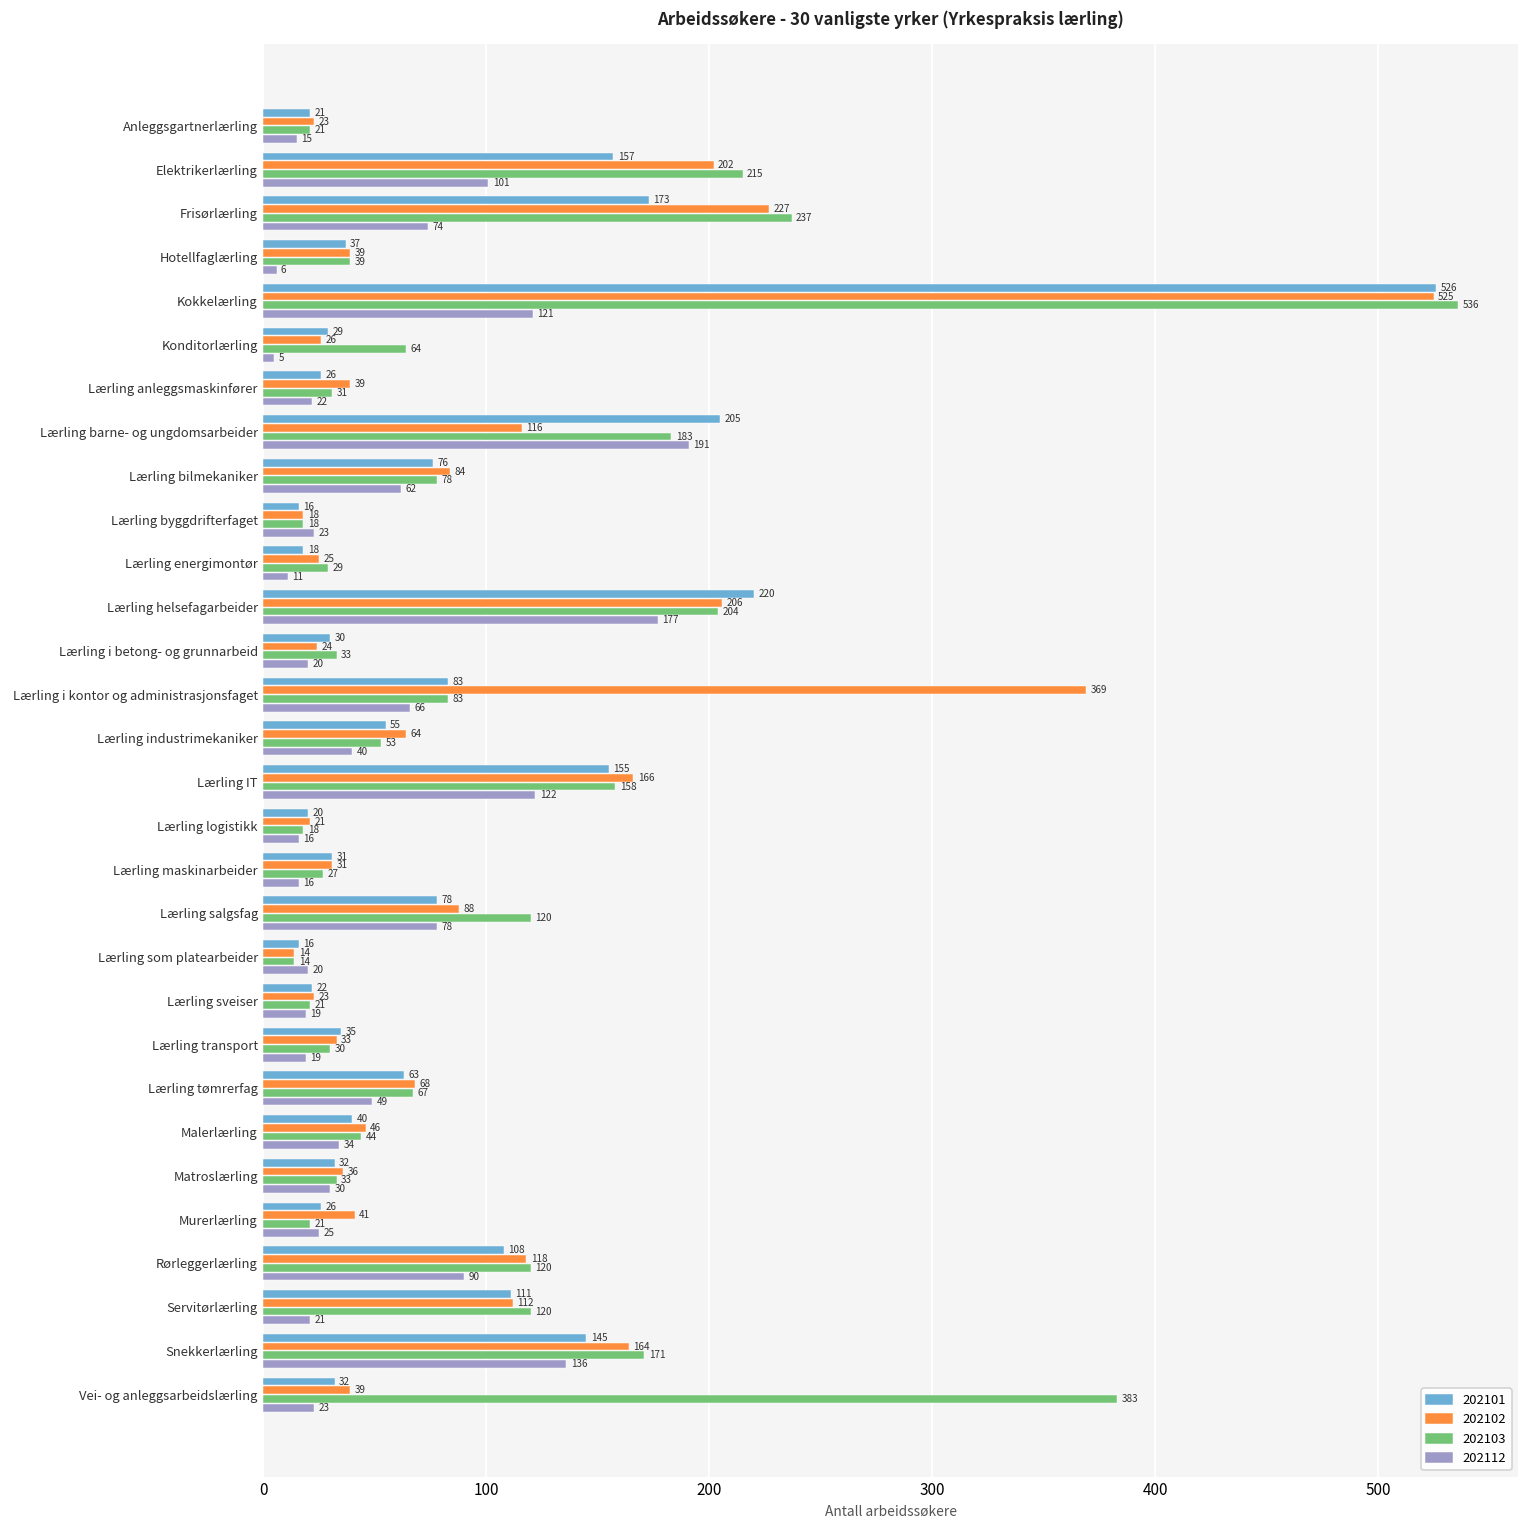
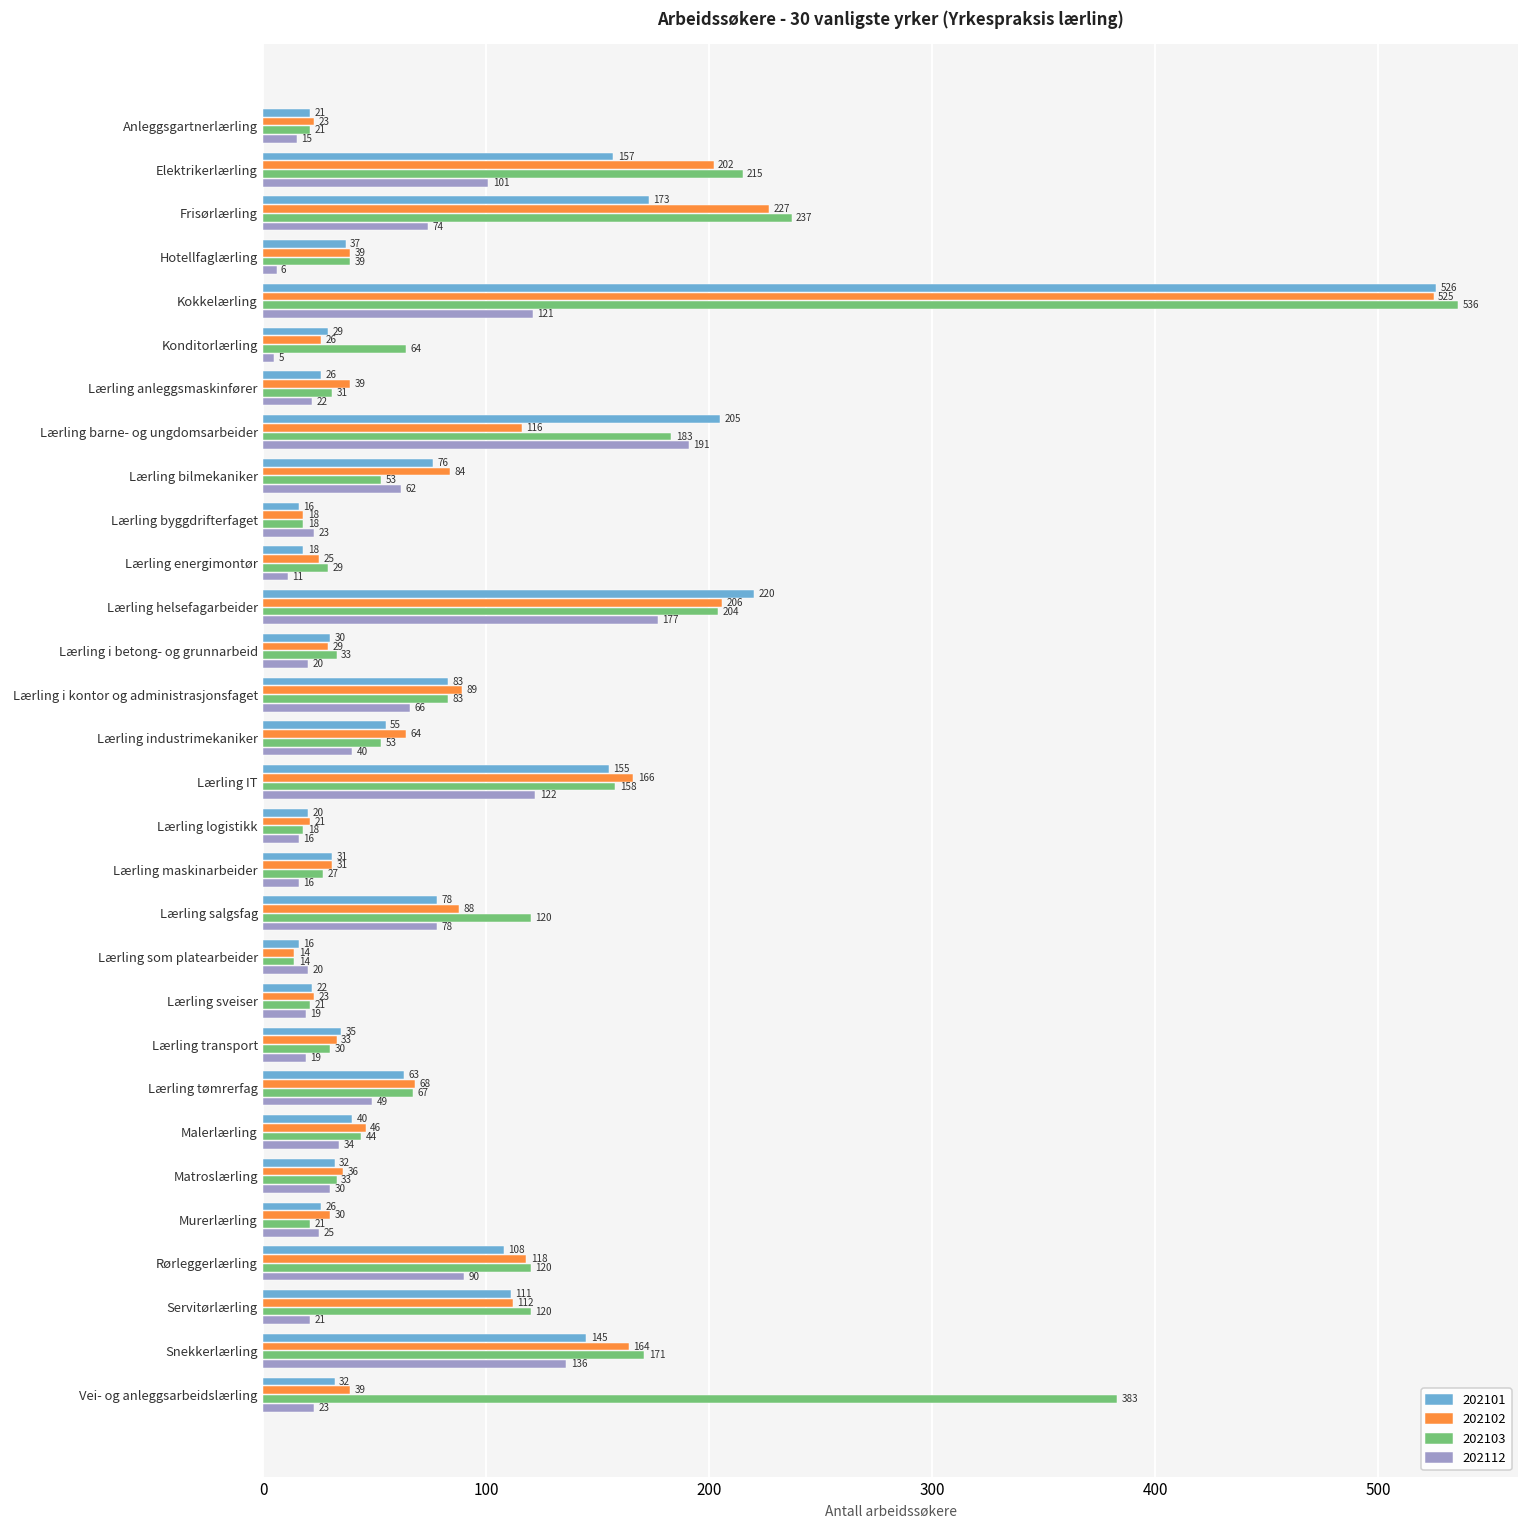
202103, Lærling bilmekaniker: 78 -> 53
202102, Lærling i betong- og grunnarbeid: 24 -> 29
202102, Lærling i kontor og administrasjonsfaget: 369 -> 89
202102, Murerlærling: 41 -> 30
